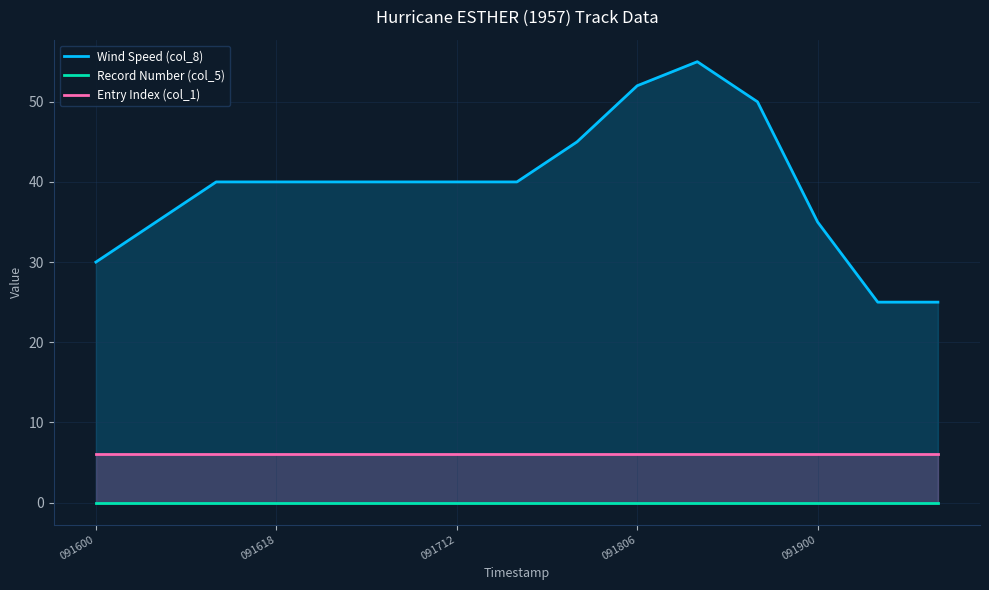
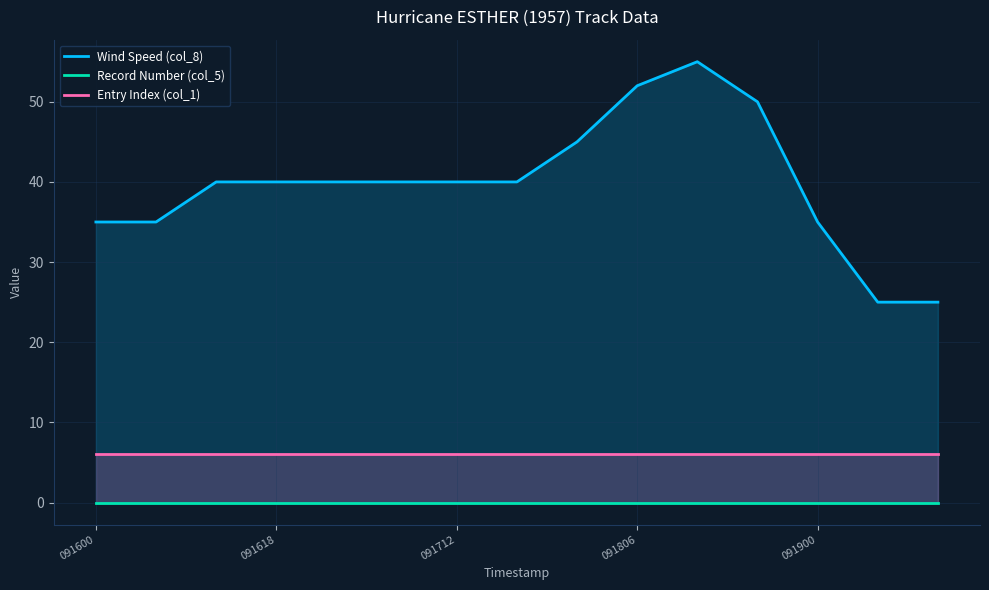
Wind Speed (col_8), 091600: 30 -> 35
